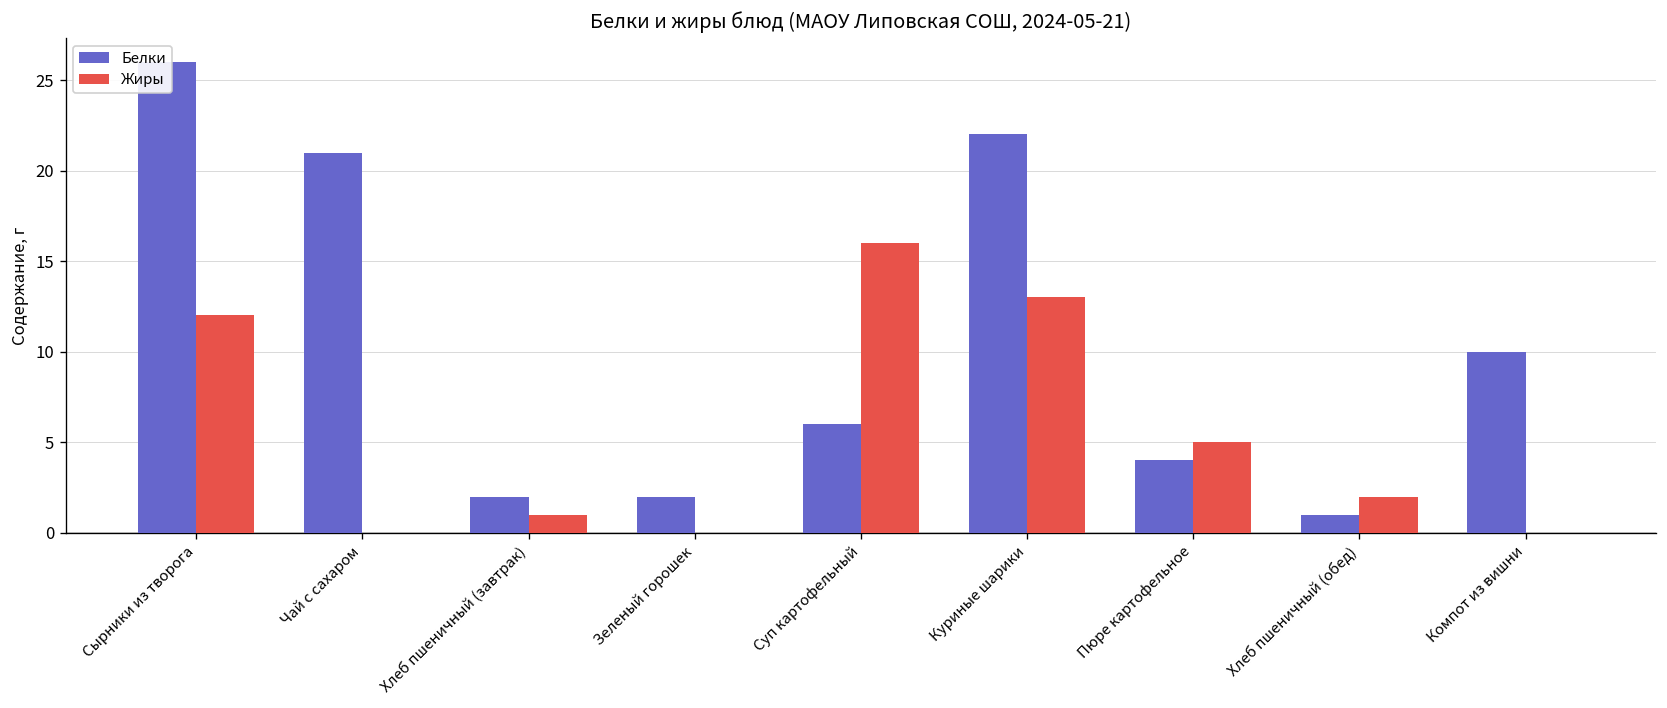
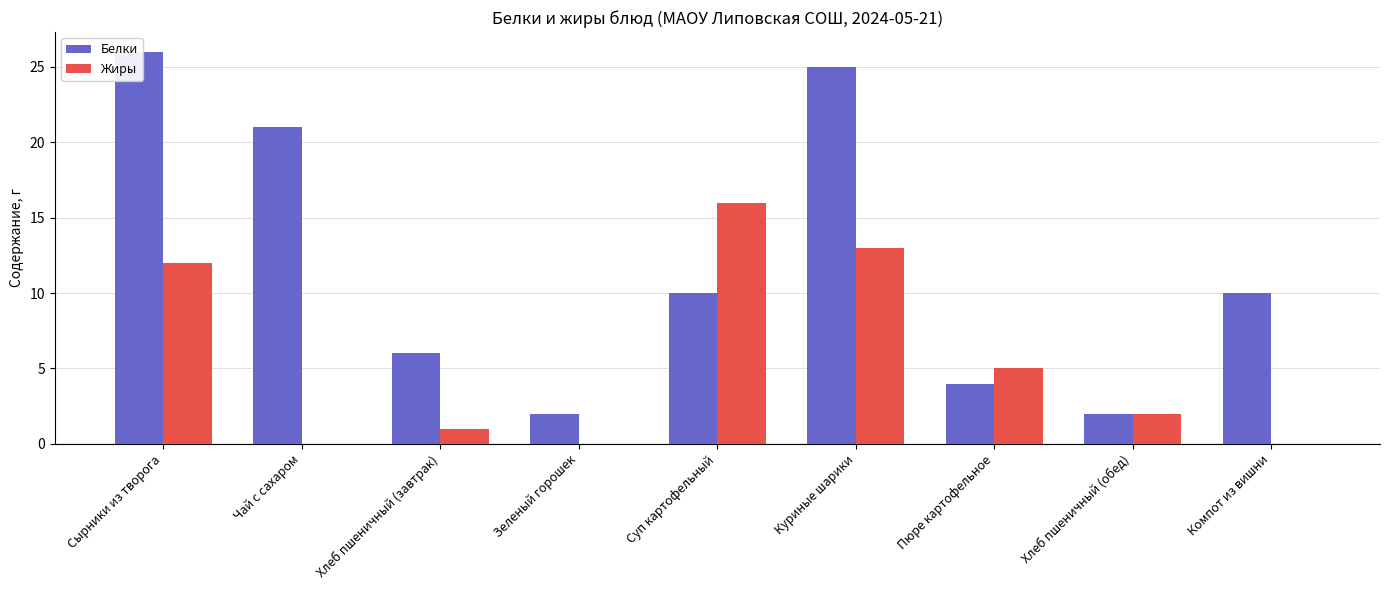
Белки, Хлеб пшеничный (завтрак): 2 -> 6
Белки, Суп картофельный: 6 -> 10
Белки, Куриные шарики: 22 -> 25
Белки, Хлеб пшеничный (обед): 1 -> 2
